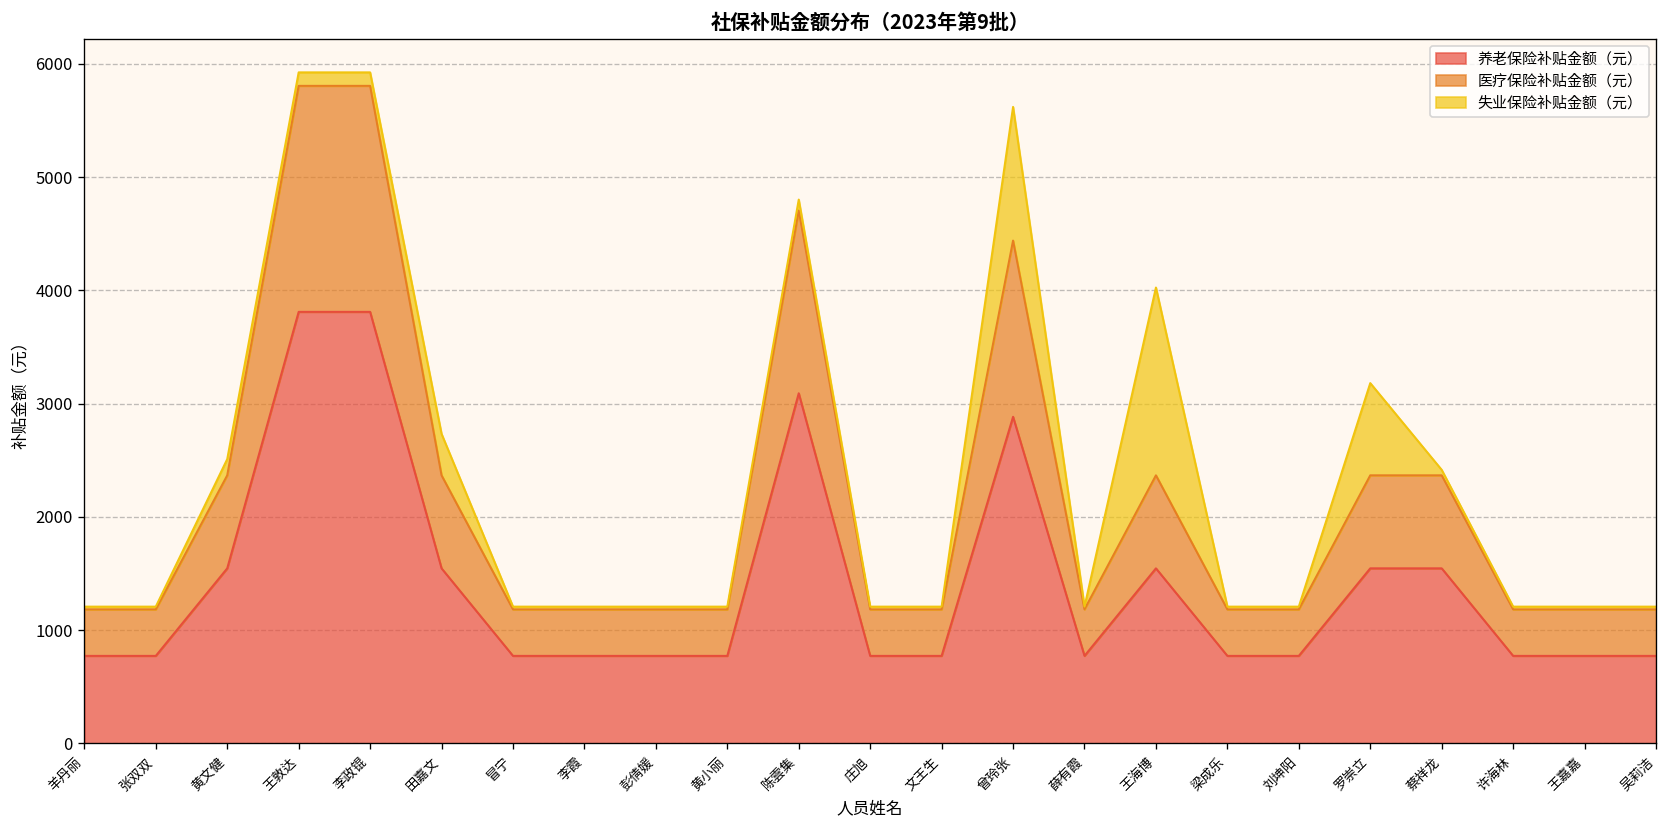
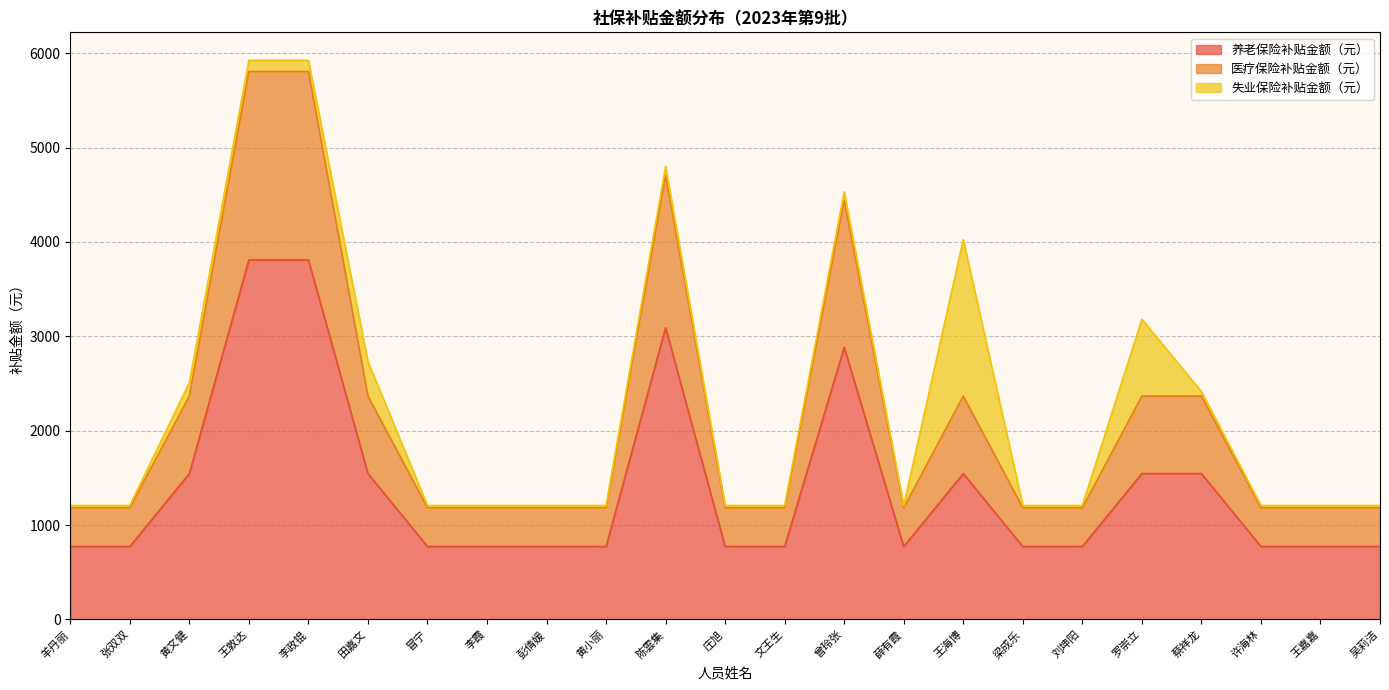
失业保险补贴金额（元）, 曾玲张: 1200 -> 100
